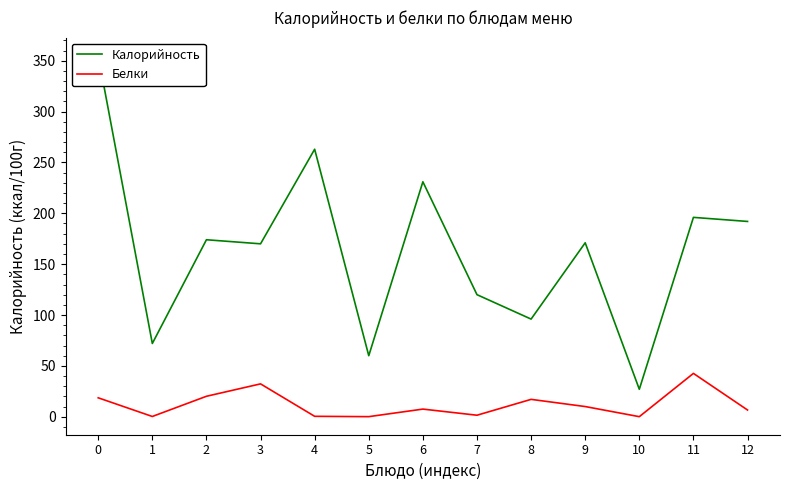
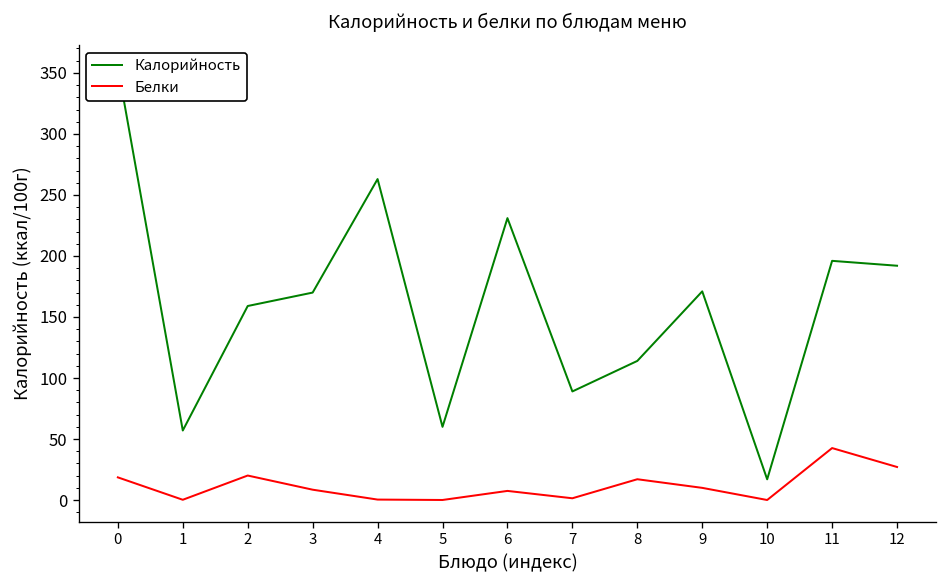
Калорийность, 1: 72 -> 57
Калорийность, 2: 174 -> 159
Белки, 3: 32 -> 9
Калорийность, 7: 120 -> 89
Калорийность, 8: 96 -> 114
Калорийность, 10: 27 -> 17
Белки, 12: 7 -> 27
